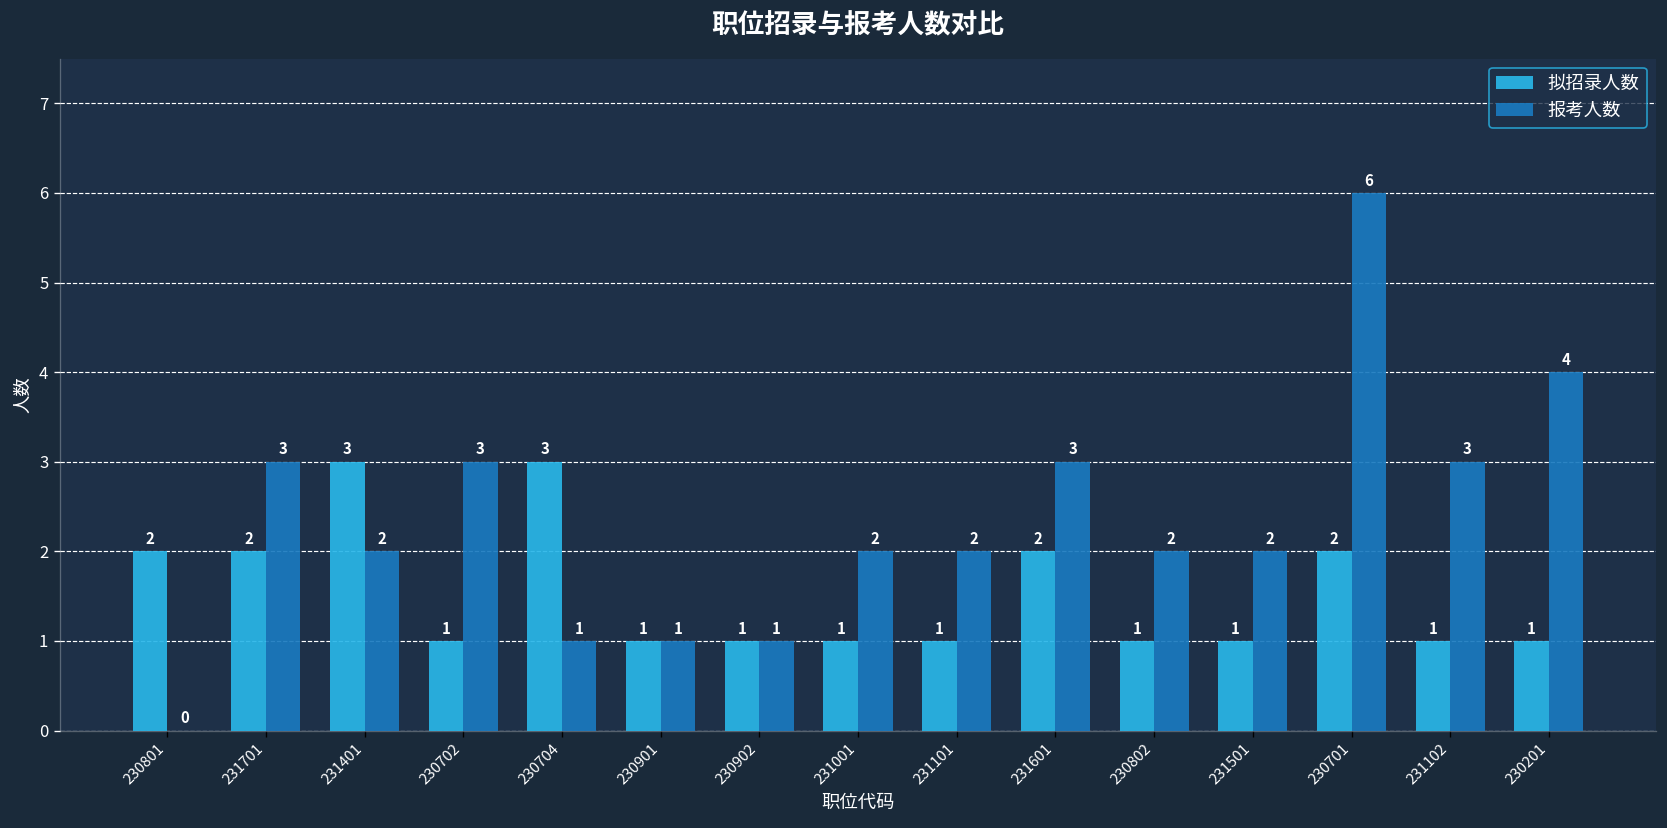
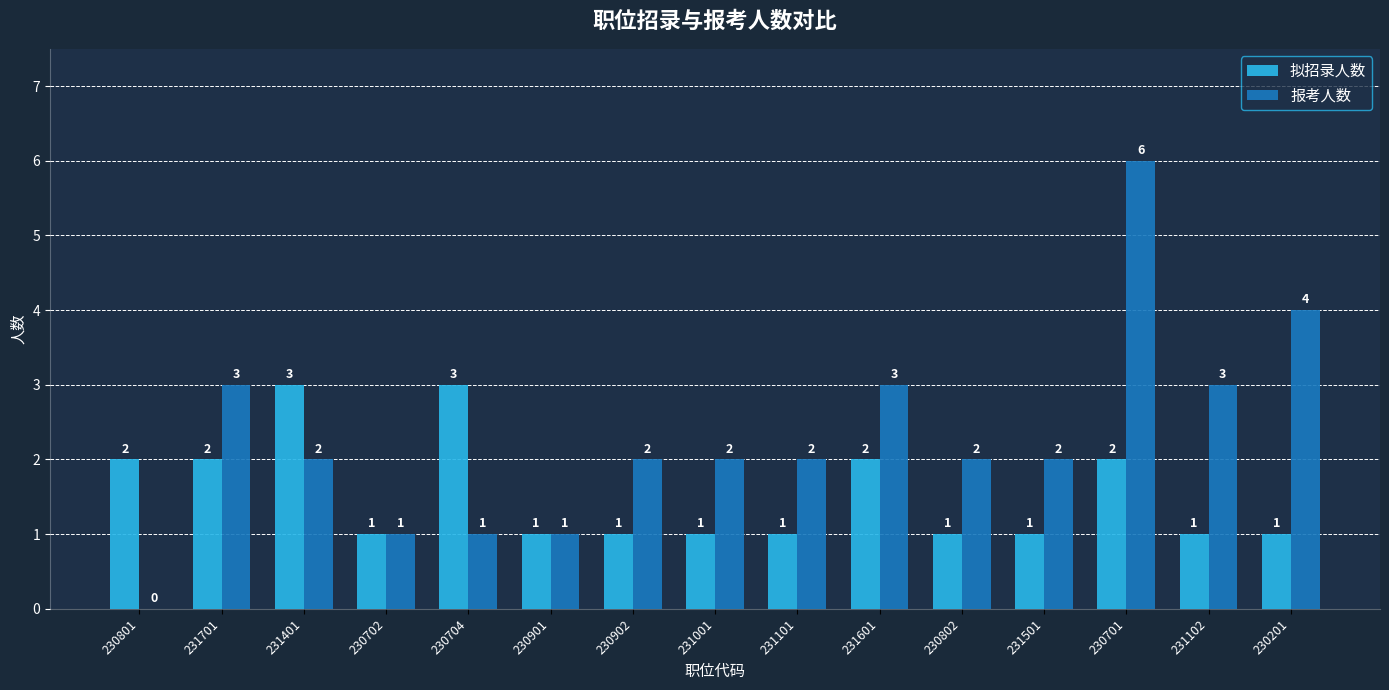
报考人数, 230702: 3 -> 1
报考人数, 230902: 1 -> 2
